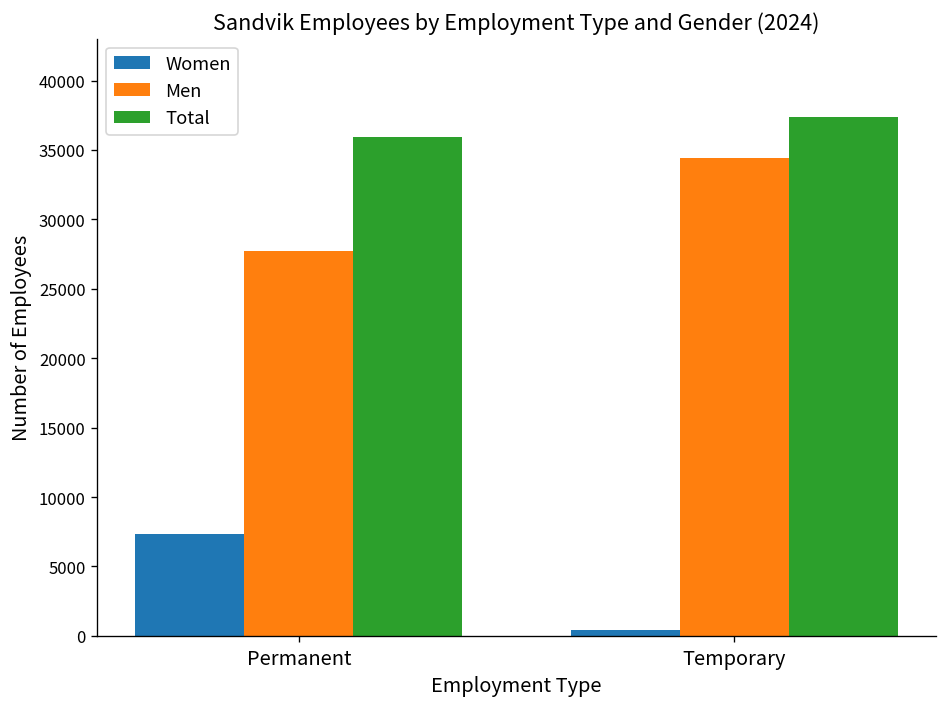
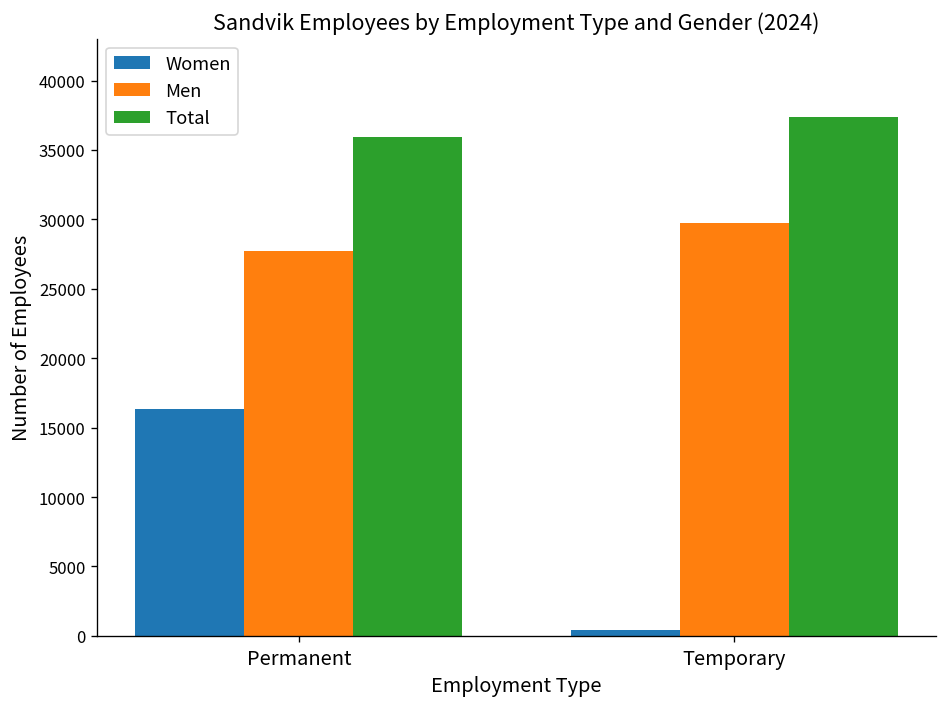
Women, Permanent: 7300 -> 16300
Men, Temporary: 34400 -> 29700
